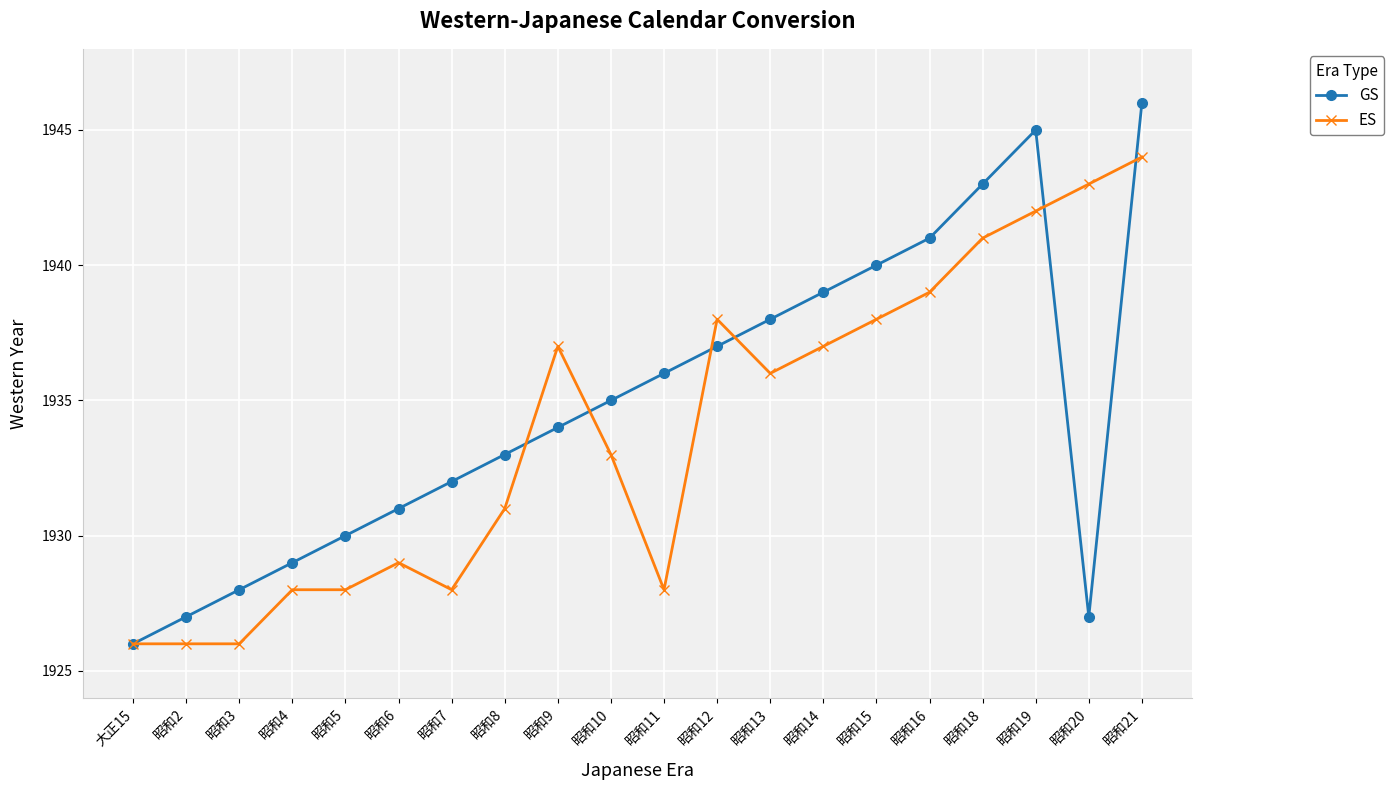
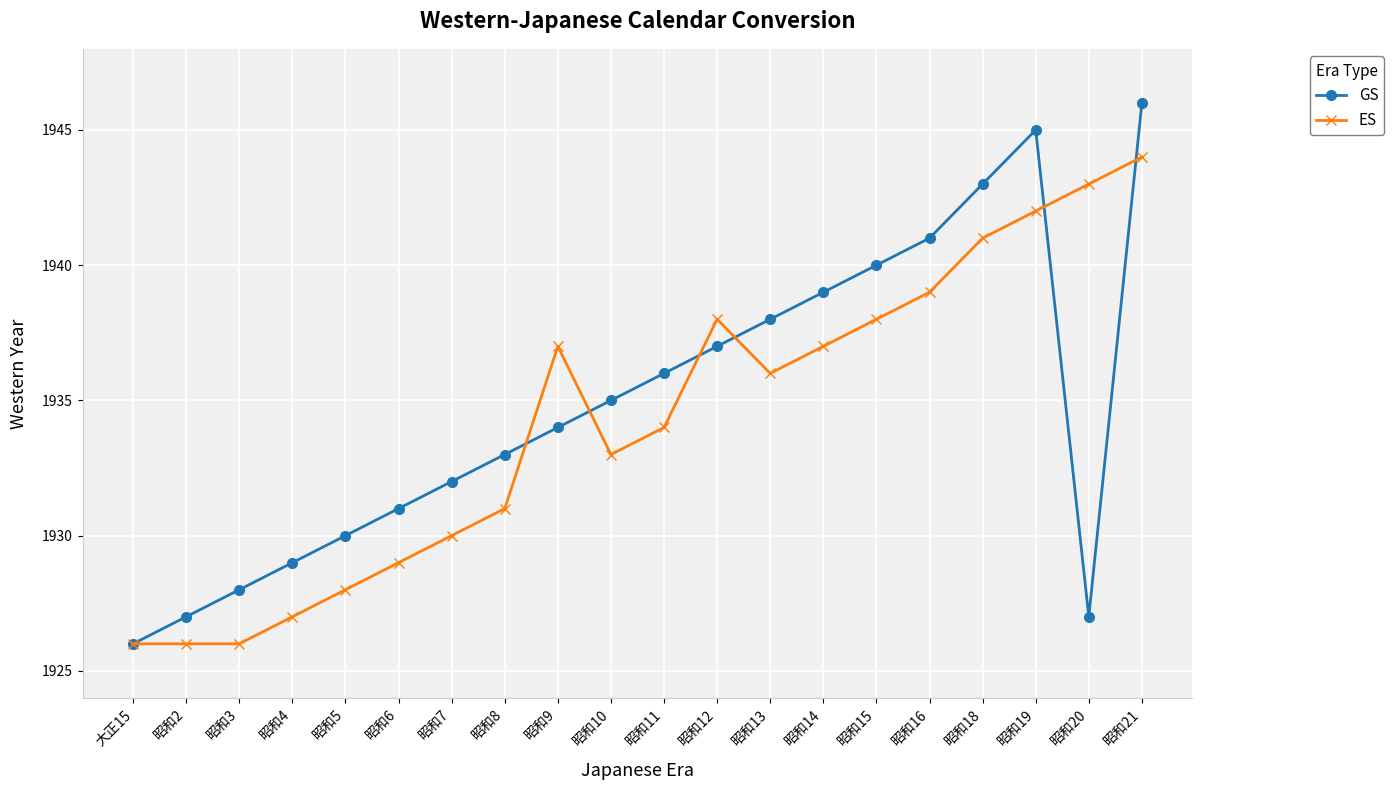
ES, 昭和4: 1928 -> 1927
ES, 昭和7: 1928 -> 1930
ES, 昭和11: 1928 -> 1934
